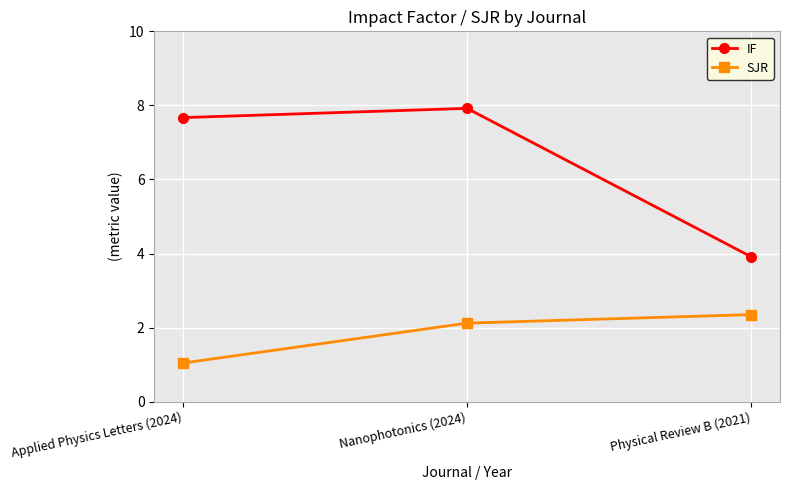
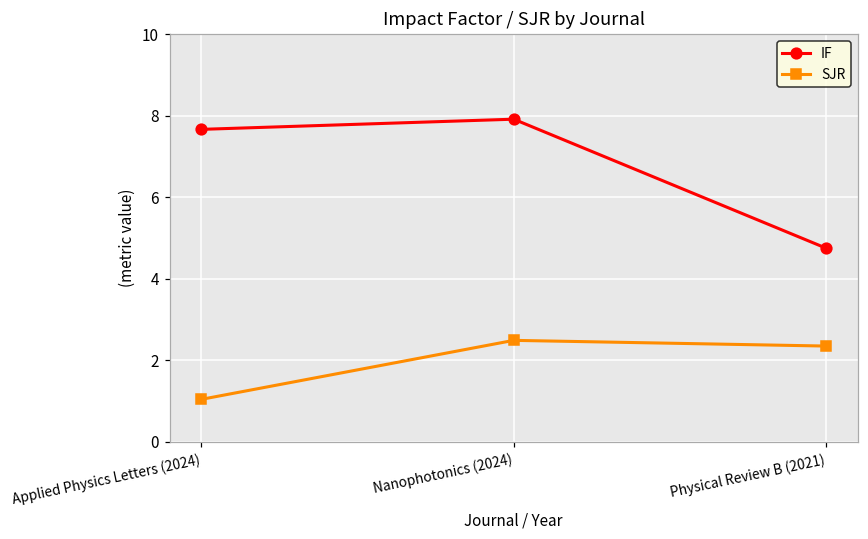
SJR, Nanophotonics (2024): 2.1 -> 2.5
IF, Physical Review B (2021): 3.9 -> 4.8
